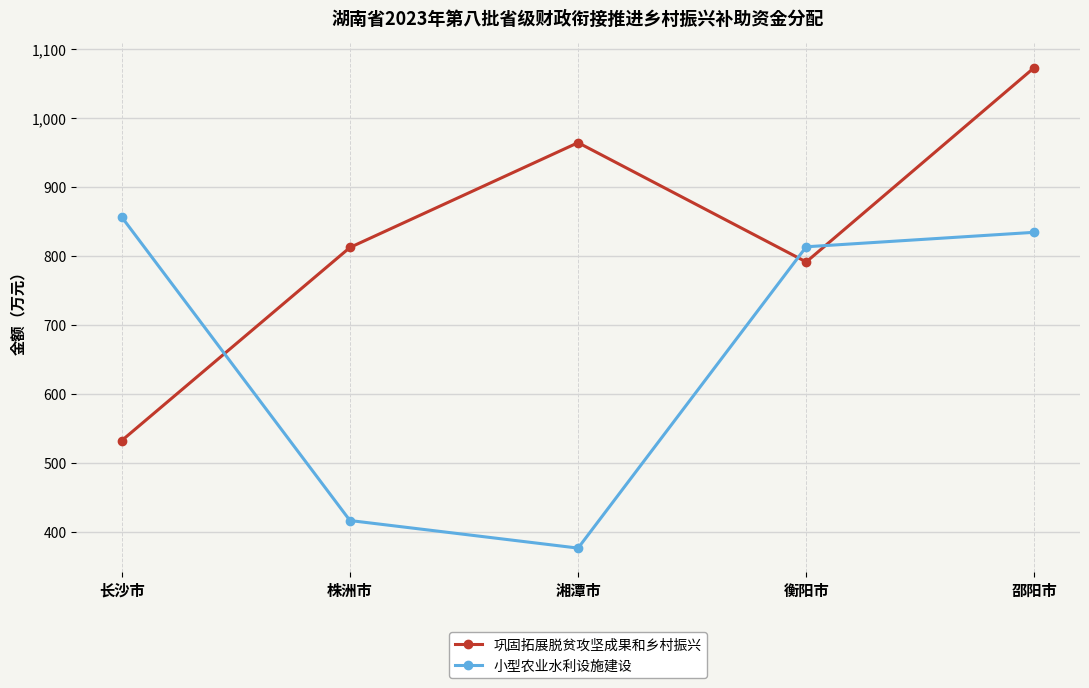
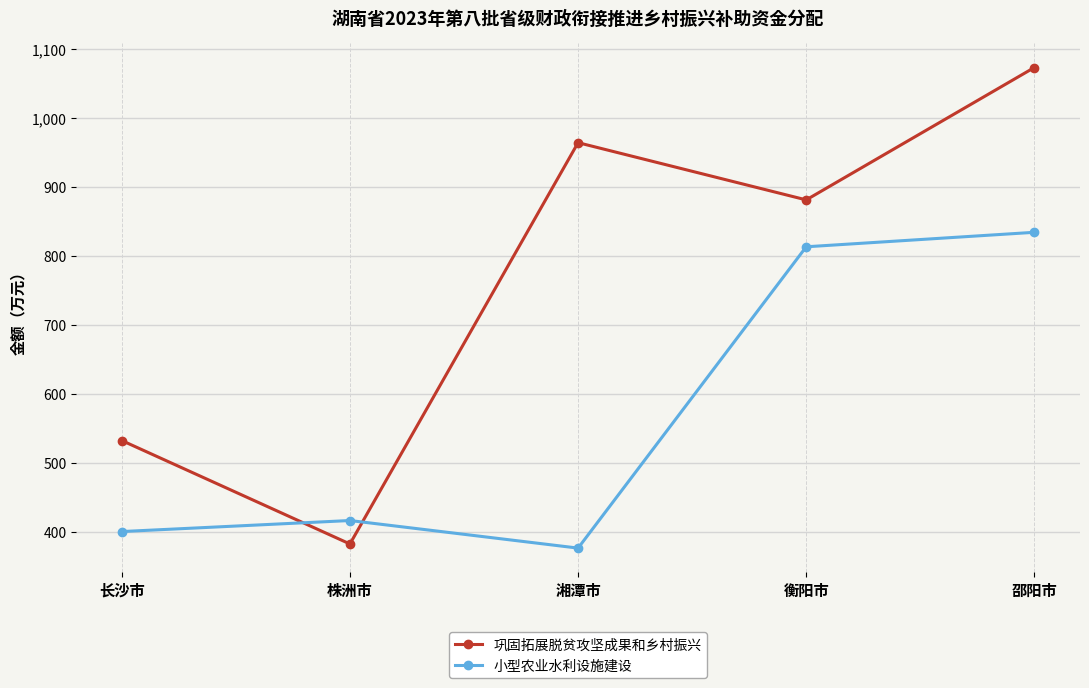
小型农业水利设施建设, 长沙市: 860 -> 400
巩固拓展脱贫攻坚成果和乡村振兴, 株洲市: 810 -> 380
巩固拓展脱贫攻坚成果和乡村振兴, 衡阳市: 790 -> 880
